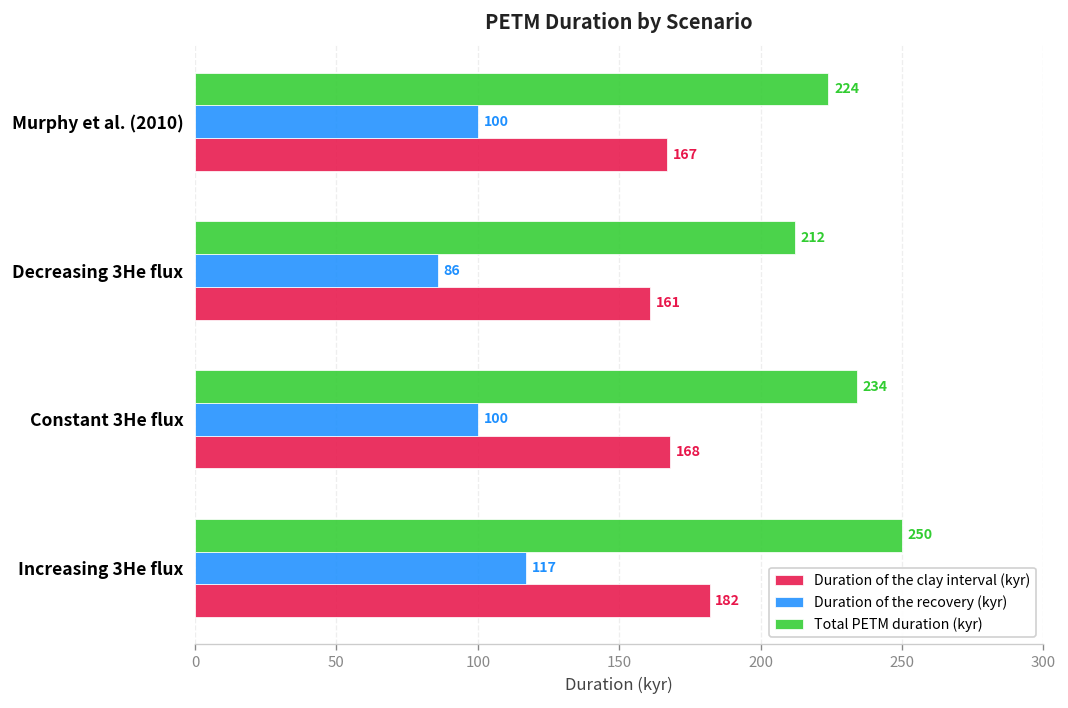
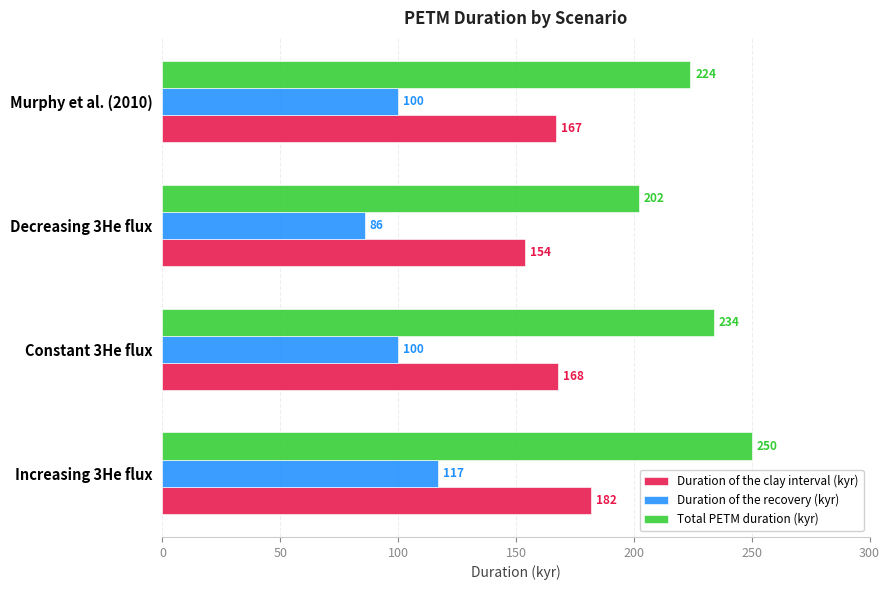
Total PETM duration (kyr), Decreasing 3He flux: 212 -> 202
Duration of the clay interval (kyr), Decreasing 3He flux: 161 -> 154
